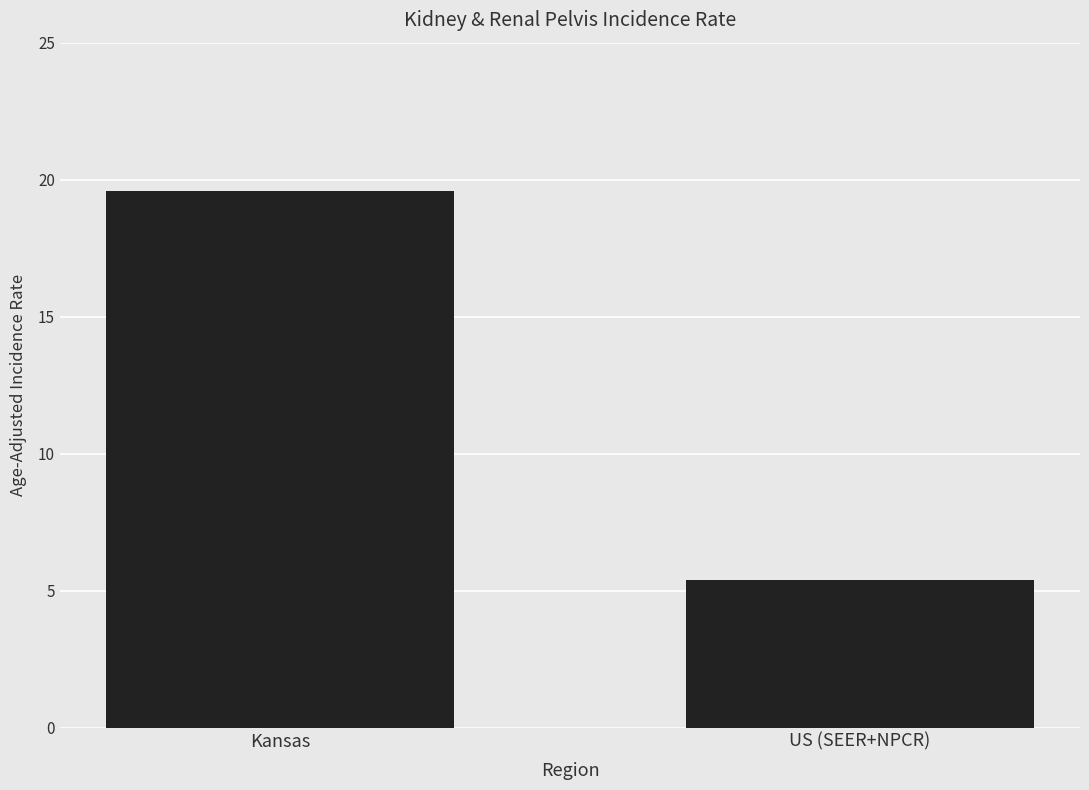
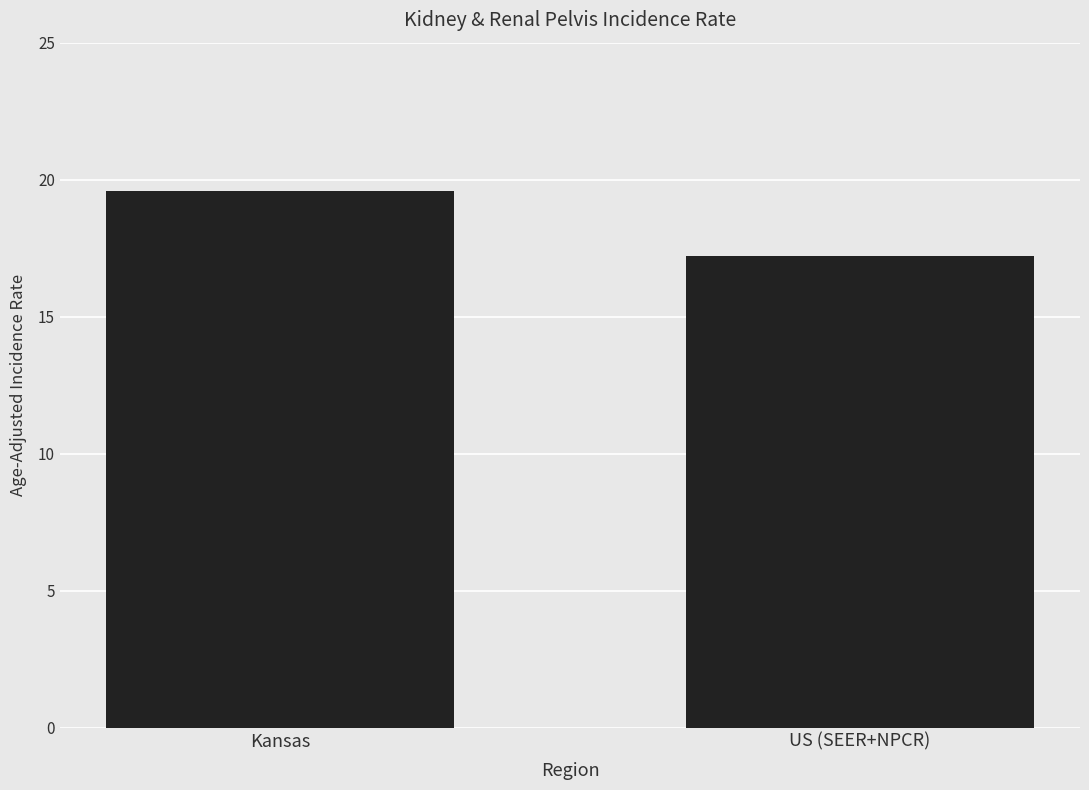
US (SEER+NPCR): 5.4 -> 17.2
